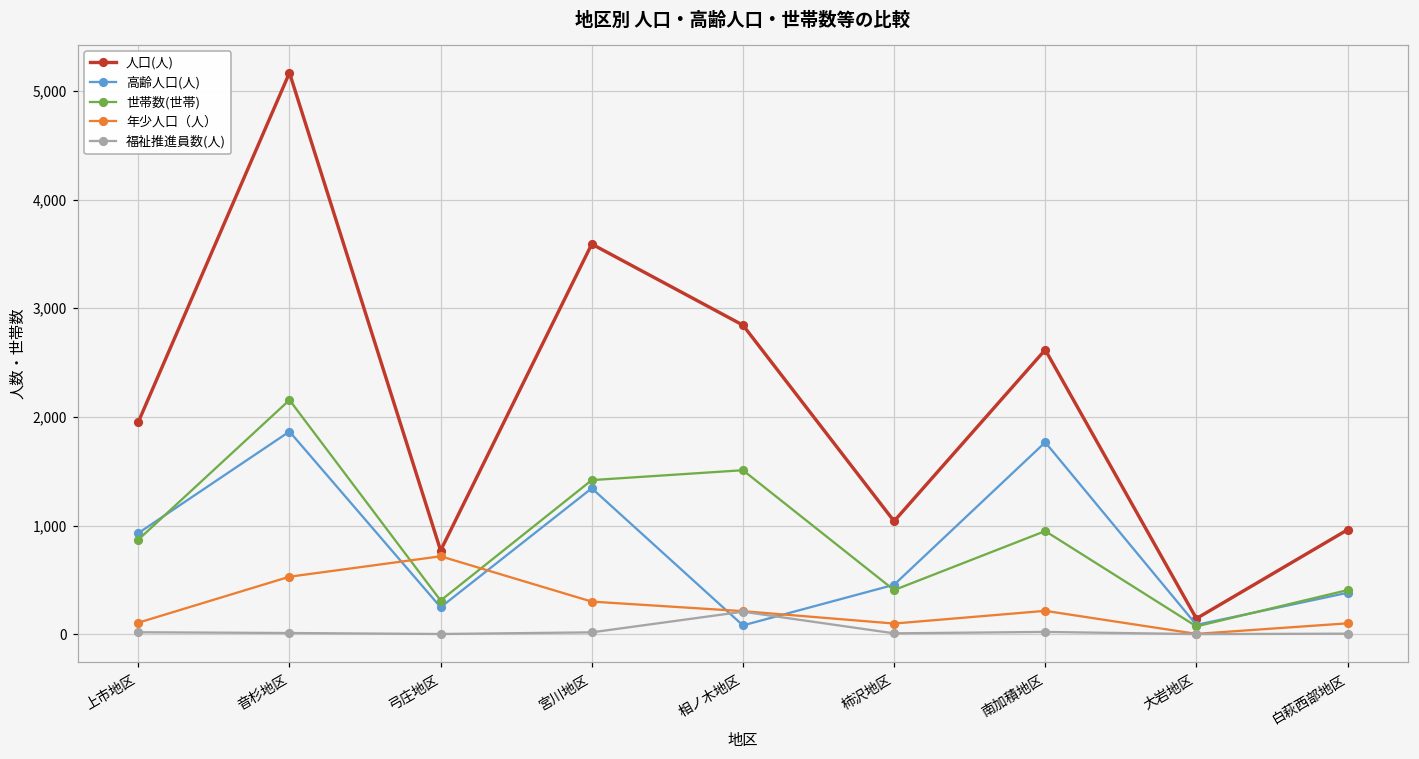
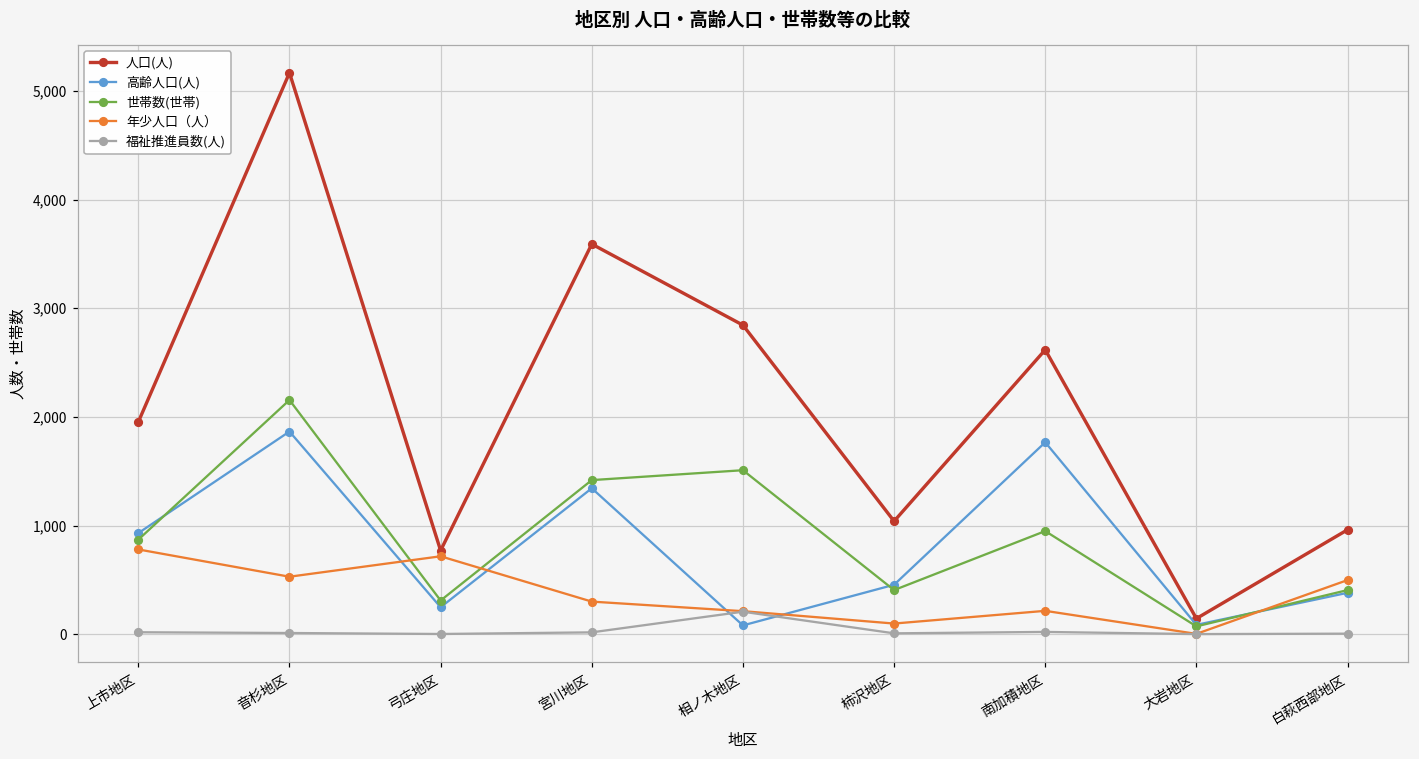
年少人口（人）, 上市地区: 100 -> 800
年少人口（人）, 白萩西部地区: 100 -> 500
